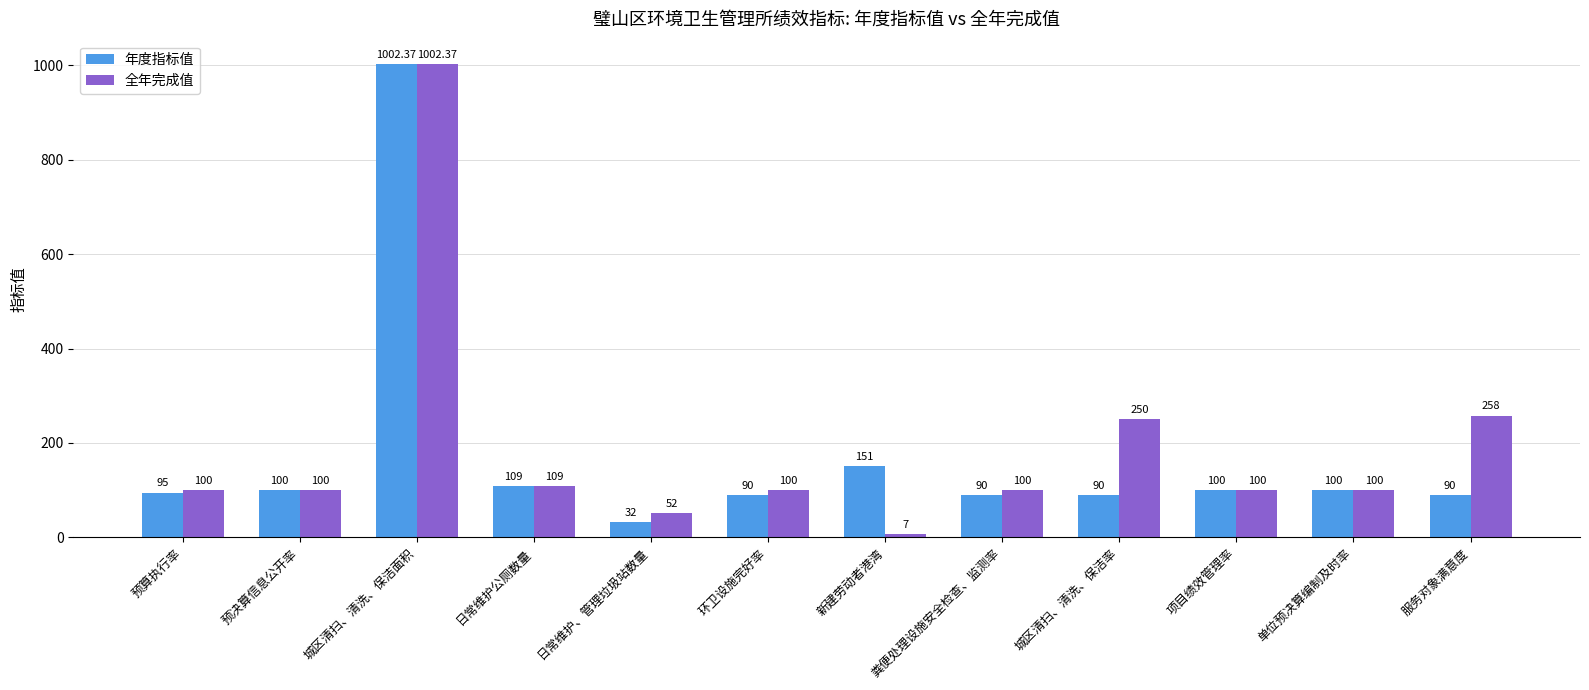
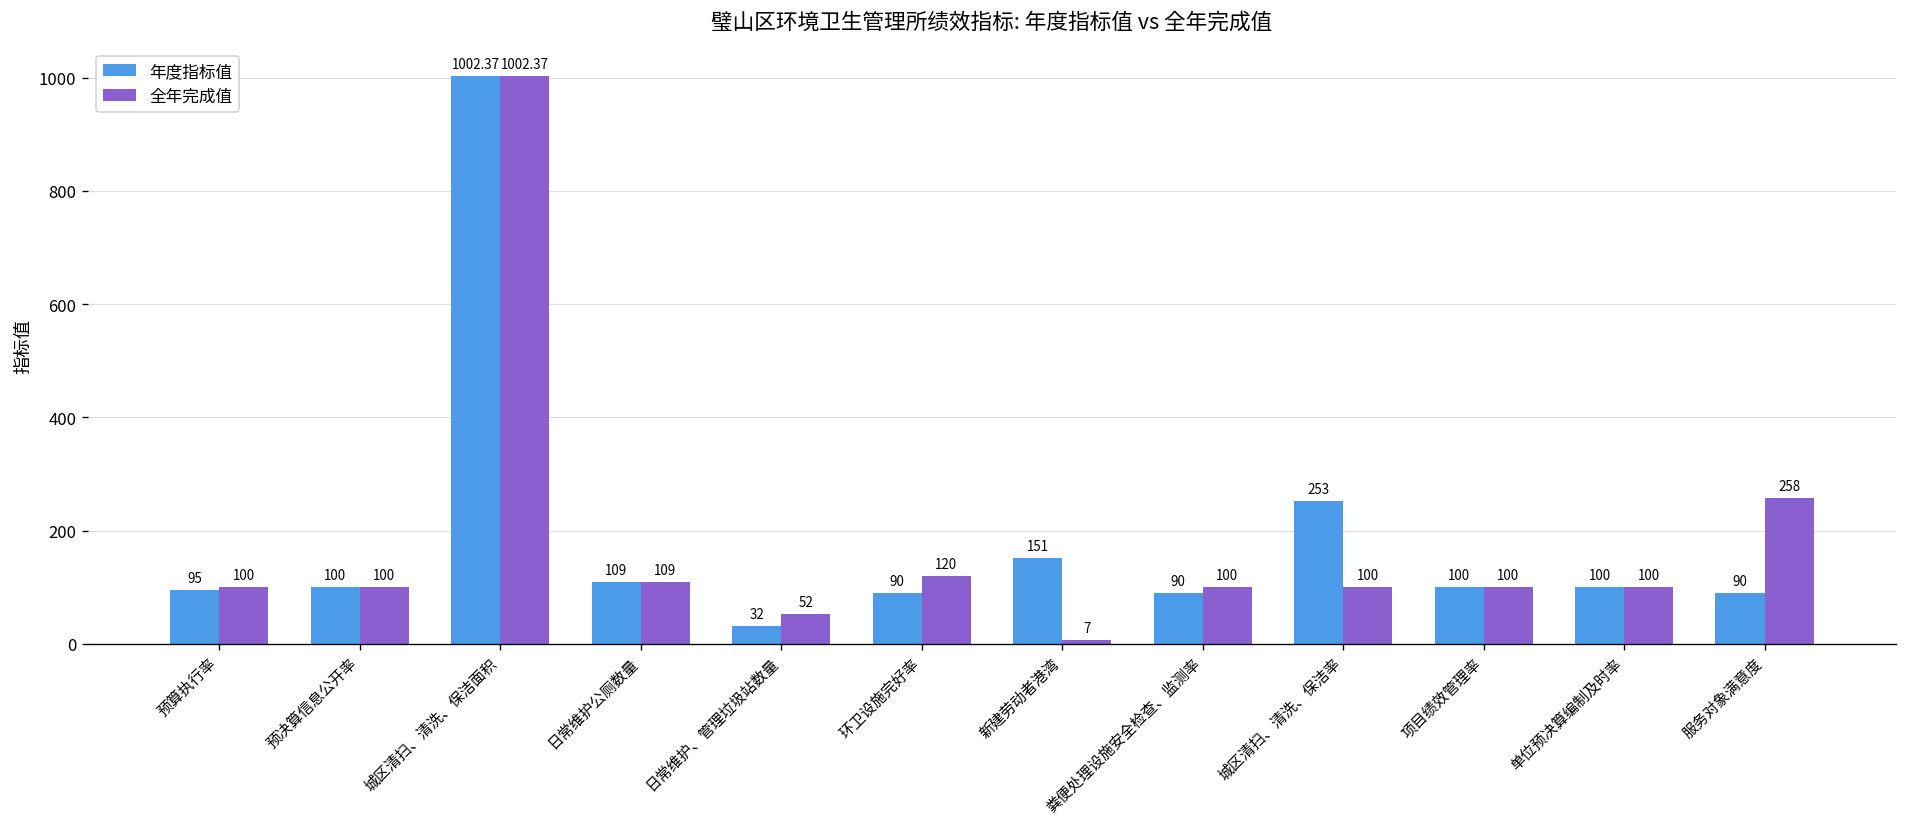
全年完成值, 环卫设施完好率: 100 -> 120
年度指标值, 城区清扫、清洗、保洁率: 90 -> 253
全年完成值, 城区清扫、清洗、保洁率: 250 -> 100
